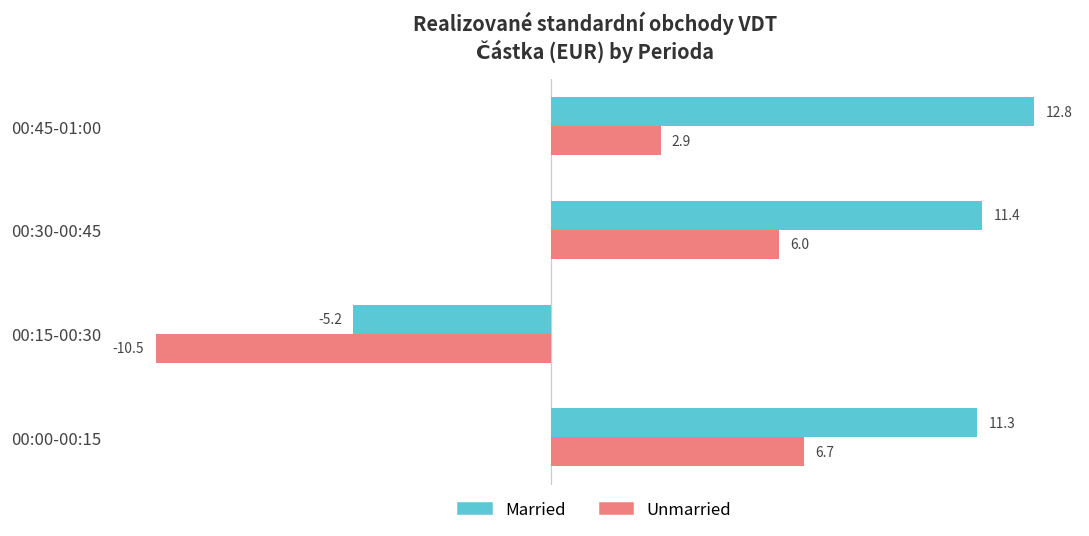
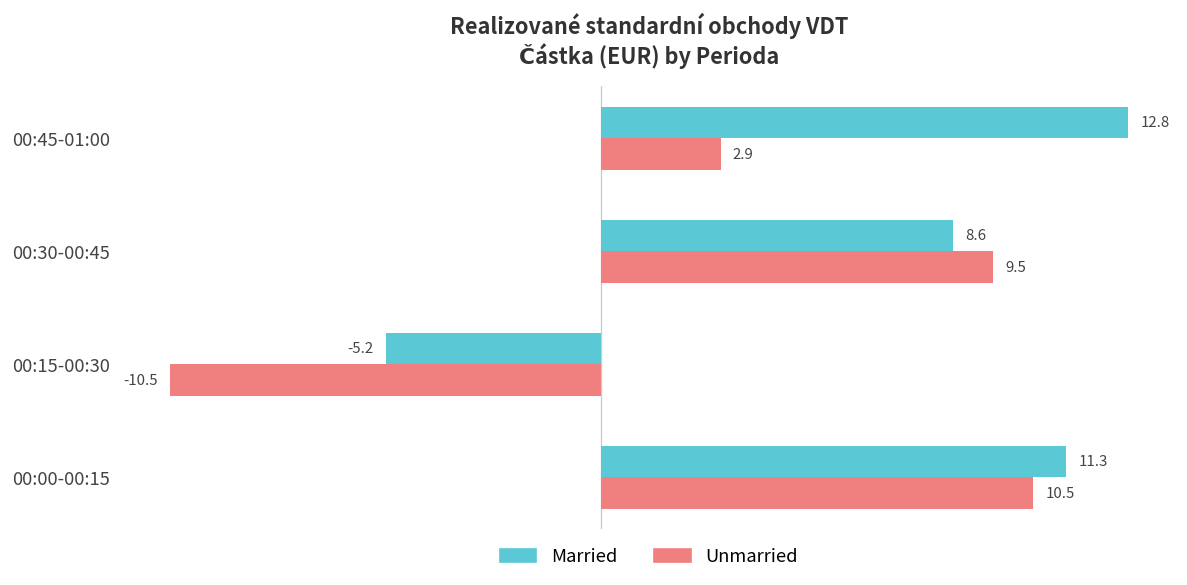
Married, 00:30-00:45: 11.4 -> 8.6
Unmarried, 00:30-00:45: 6.0 -> 9.5
Unmarried, 00:00-00:15: 6.7 -> 10.5
